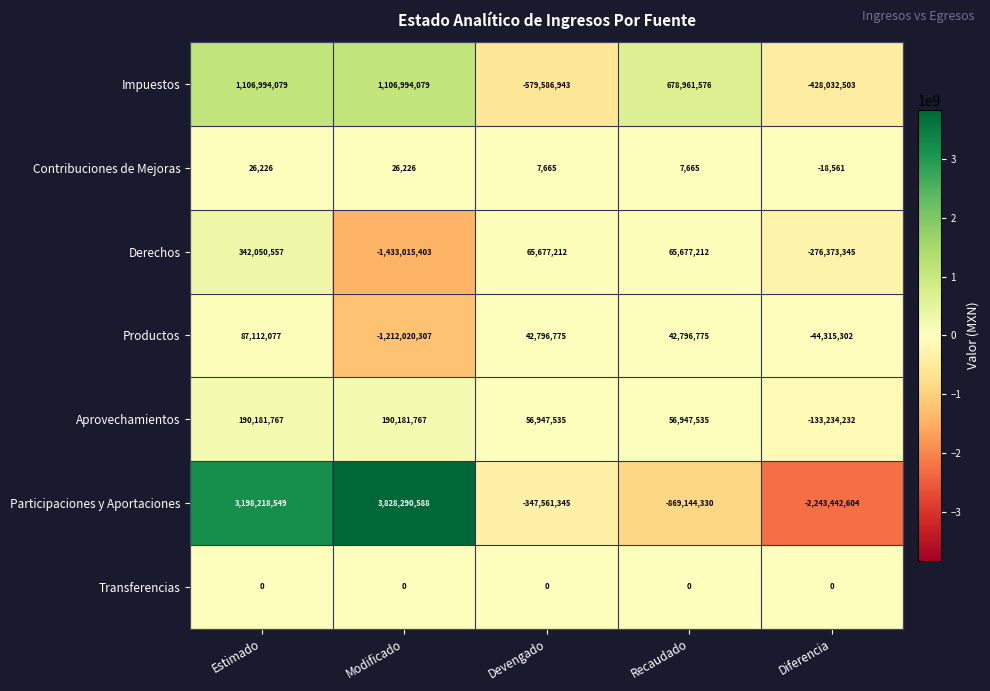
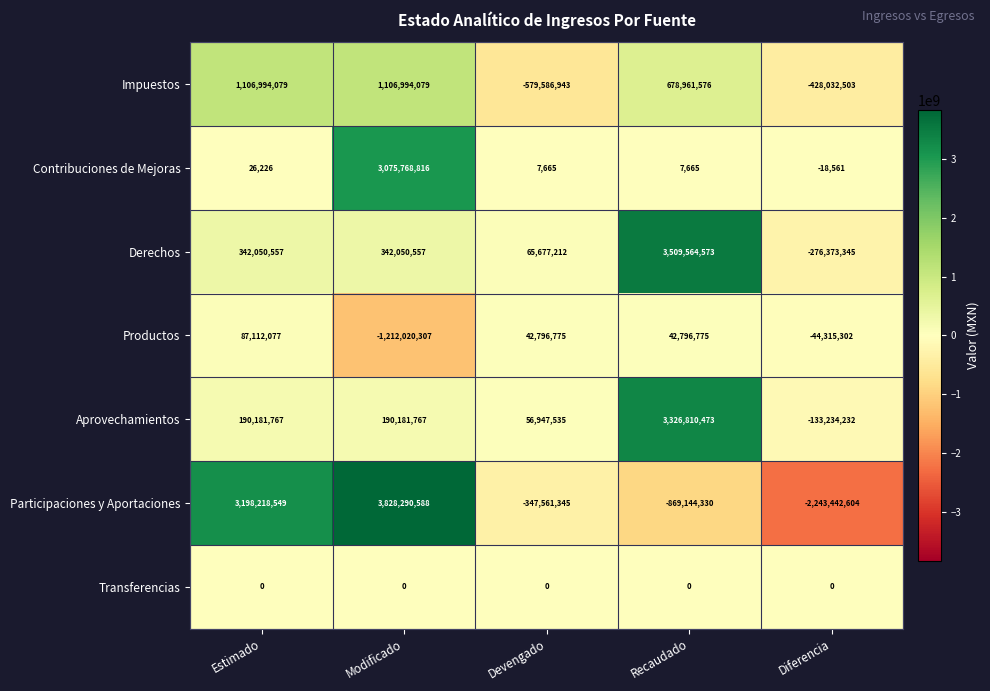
Contribuciones de Mejoras, Modificado: 26,226 -> 3,075,768,816
Derechos, Modificado: -1,433,015,403 -> 342,050,557
Derechos, Recaudado: 65,677,212 -> 3,509,564,573
Aprovechamientos, Recaudado: 56,947,535 -> 3,326,810,473
